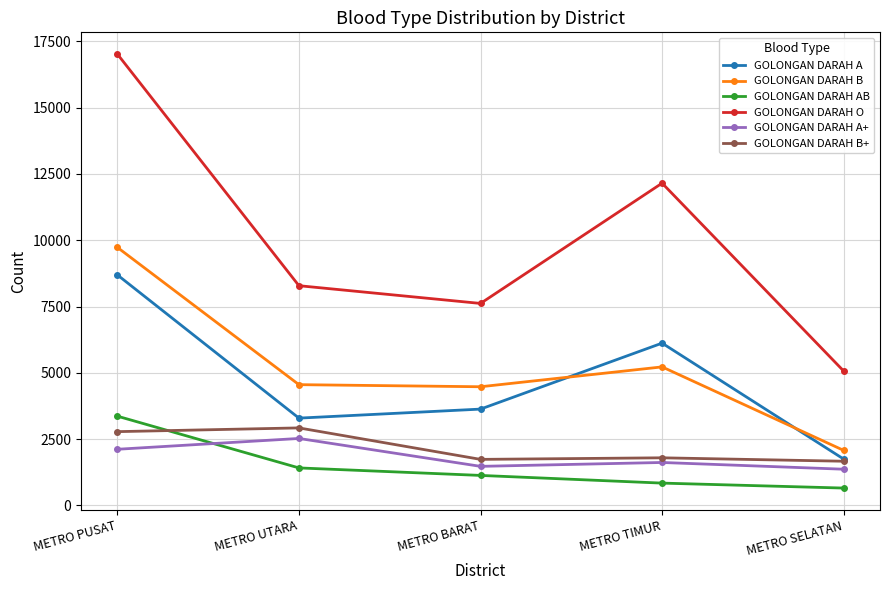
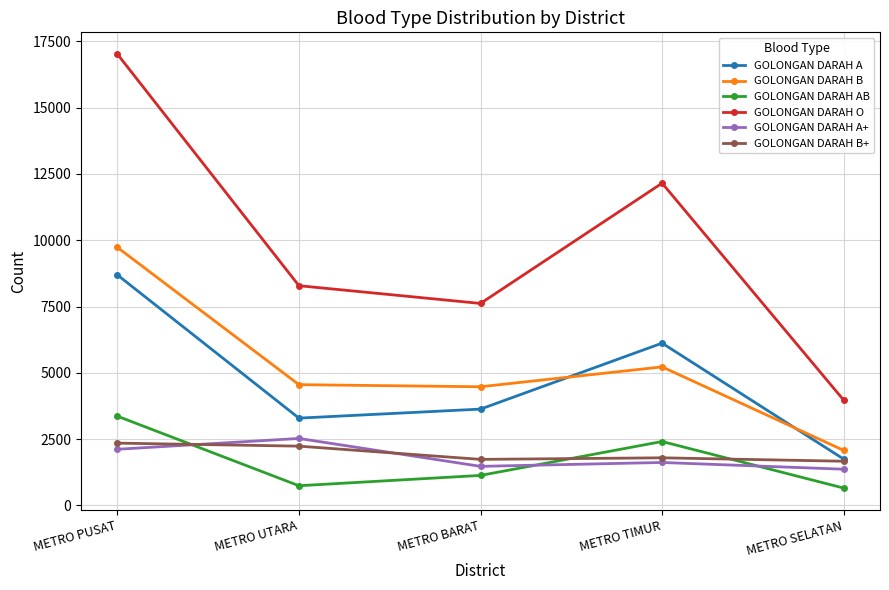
GOLONGAN DARAH B+, METRO PUSAT: 2800 -> 2400
GOLONGAN DARAH AB, METRO UTARA: 1400 -> 700
GOLONGAN DARAH B+, METRO UTARA: 2900 -> 2200
GOLONGAN DARAH AB, METRO TIMUR: 800 -> 2400
GOLONGAN DARAH O, METRO SELATAN: 5100 -> 4000
